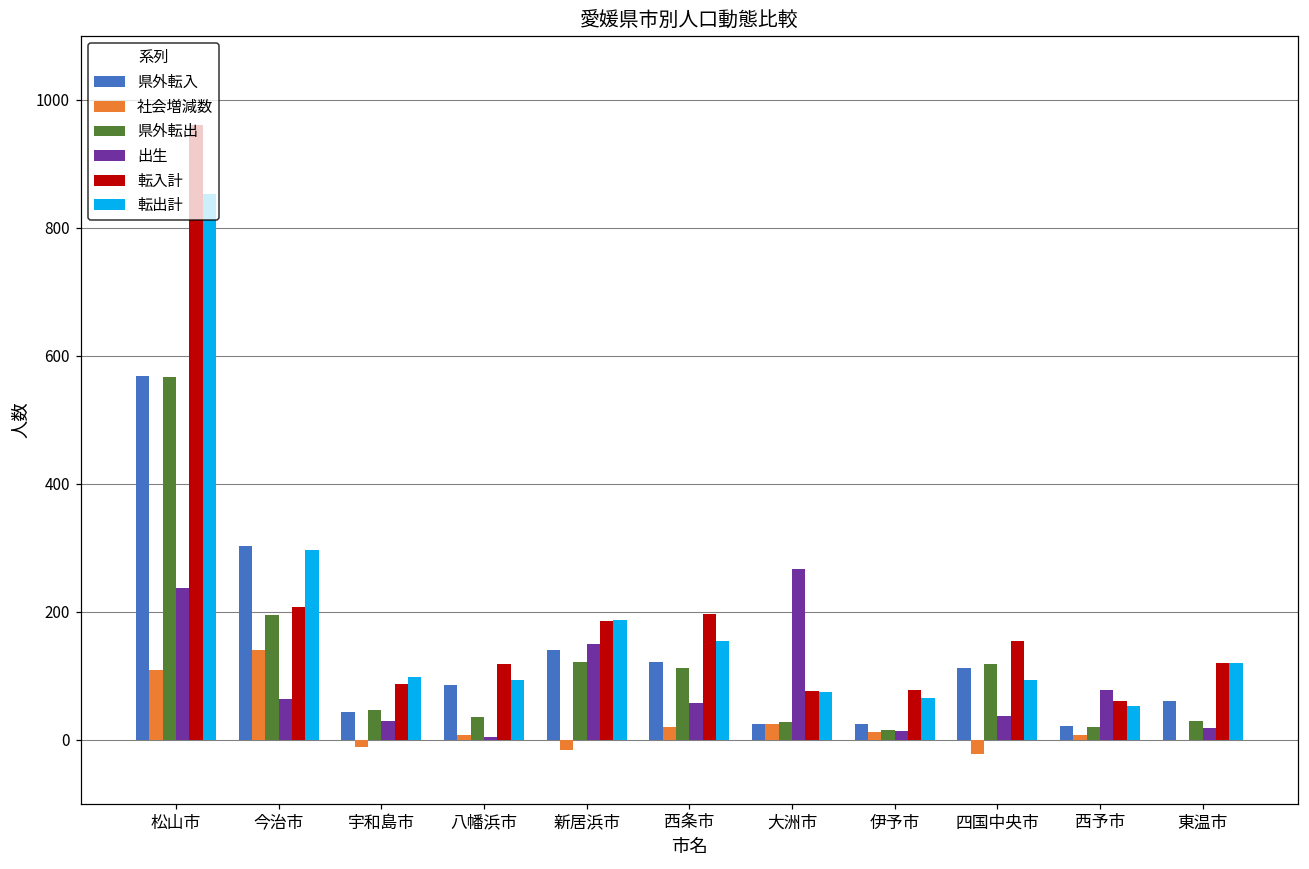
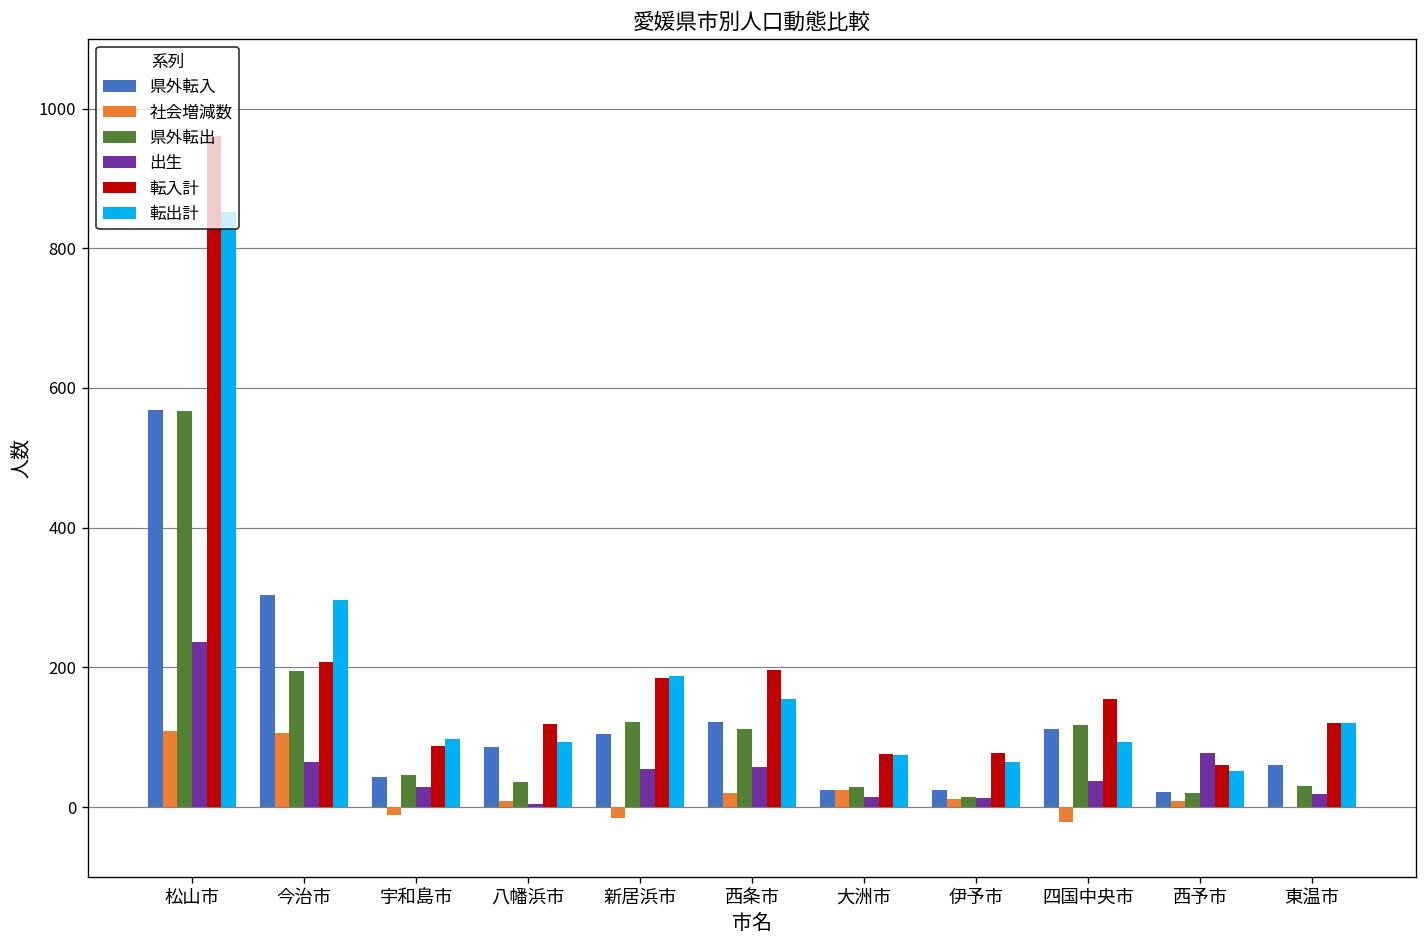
社会増減数, 今治市: 140 -> 110
県外転入, 新居浜市: 140 -> 110
出生, 新居浜市: 150 -> 60
出生, 大洲市: 270 -> 20
